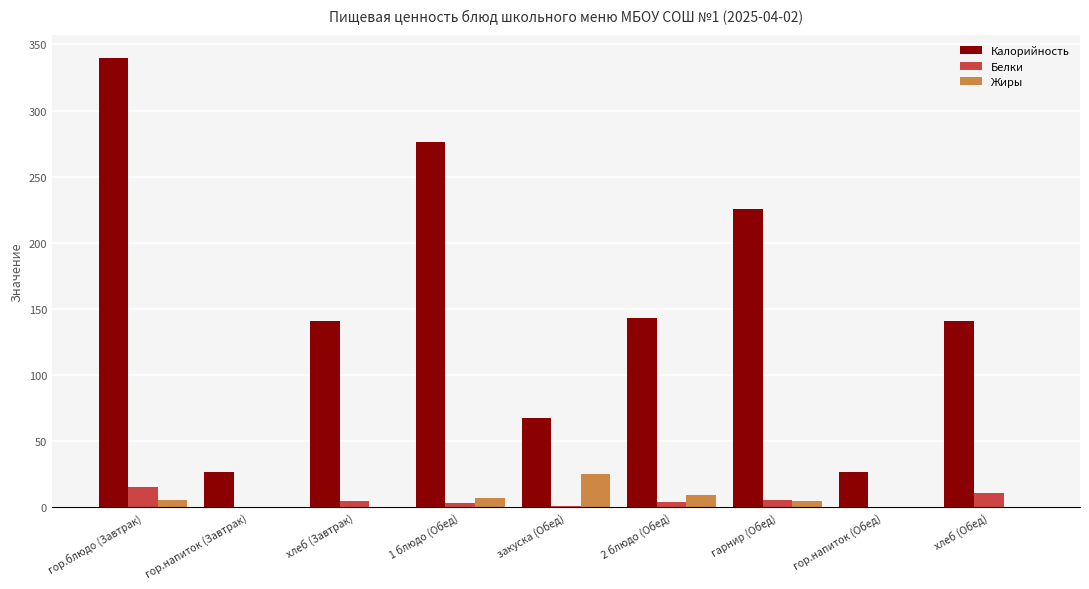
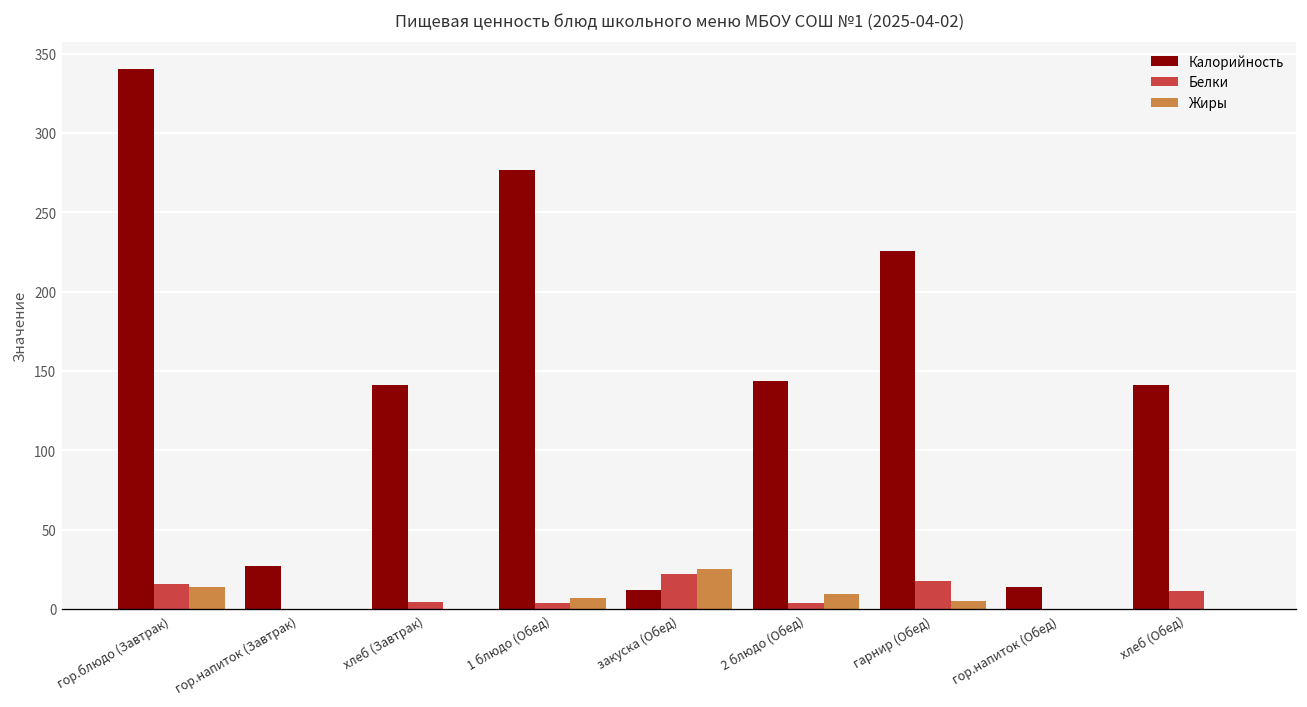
Жиры, гор.блюдо (Завтрак): 6 -> 14
Калорийность, закуска (Обед): 67 -> 12
Белки, закуска (Обед): 1 -> 22
Белки, гарнир (Обед): 5 -> 17
Калорийность, гор.напиток (Обед): 27 -> 14
